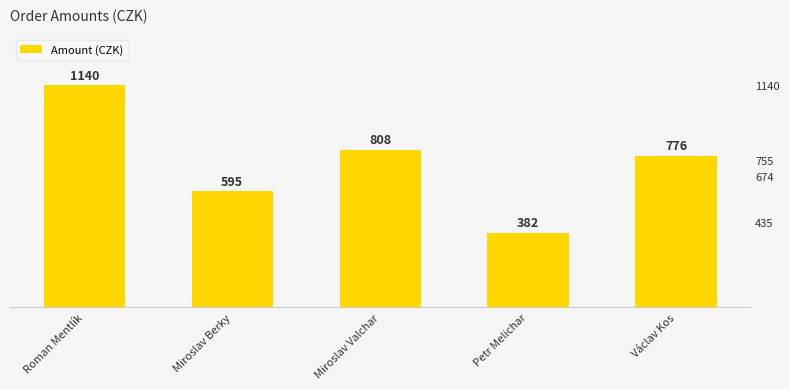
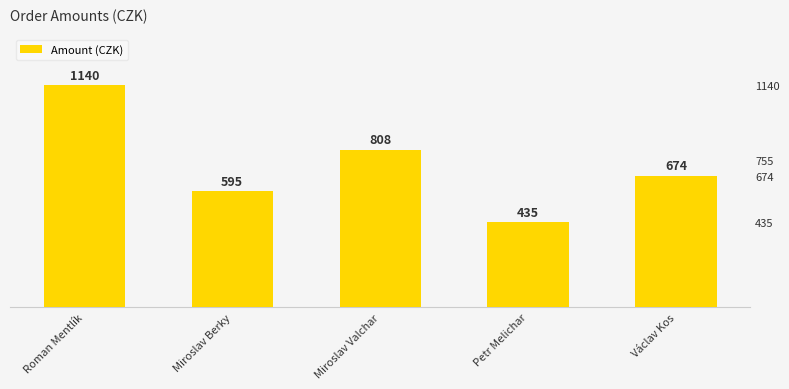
Petr Melichar: 382 -> 435
Václav Kos: 776 -> 674
